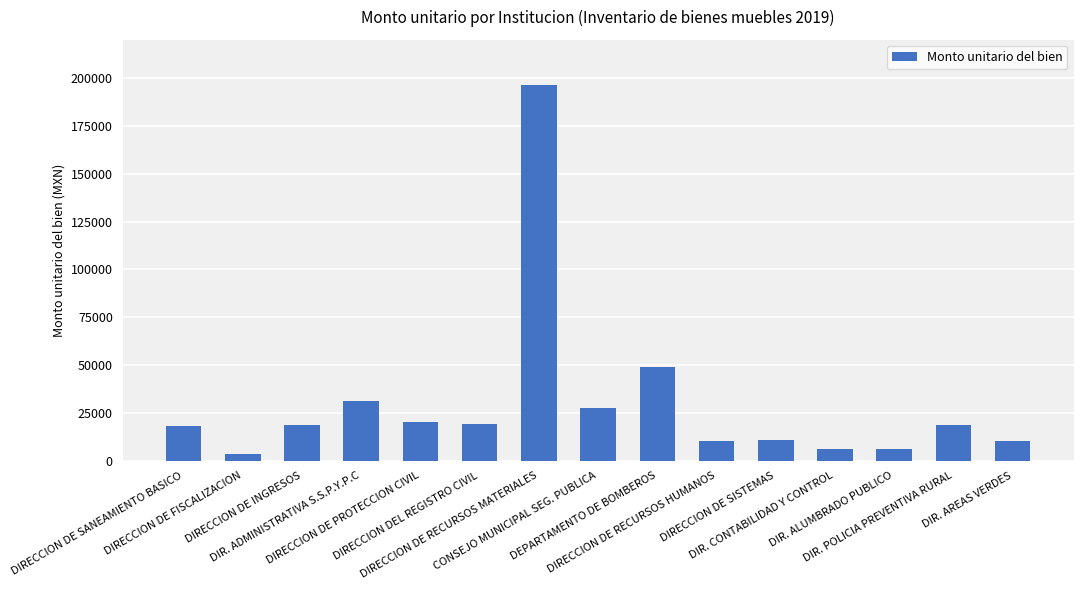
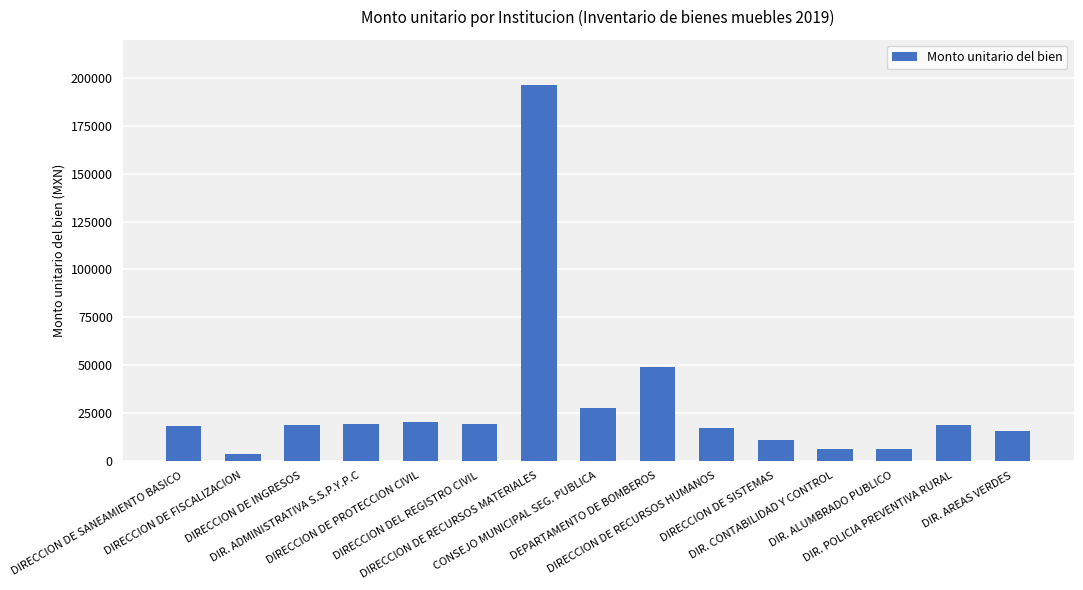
DIR. ADMINISTRATIVA S.S.P.Y.P.C: 31000 -> 19000
DIRECCION DE RECURSOS HUMANOS: 10000 -> 17000
DIR. AREAS VERDES: 11000 -> 16000
